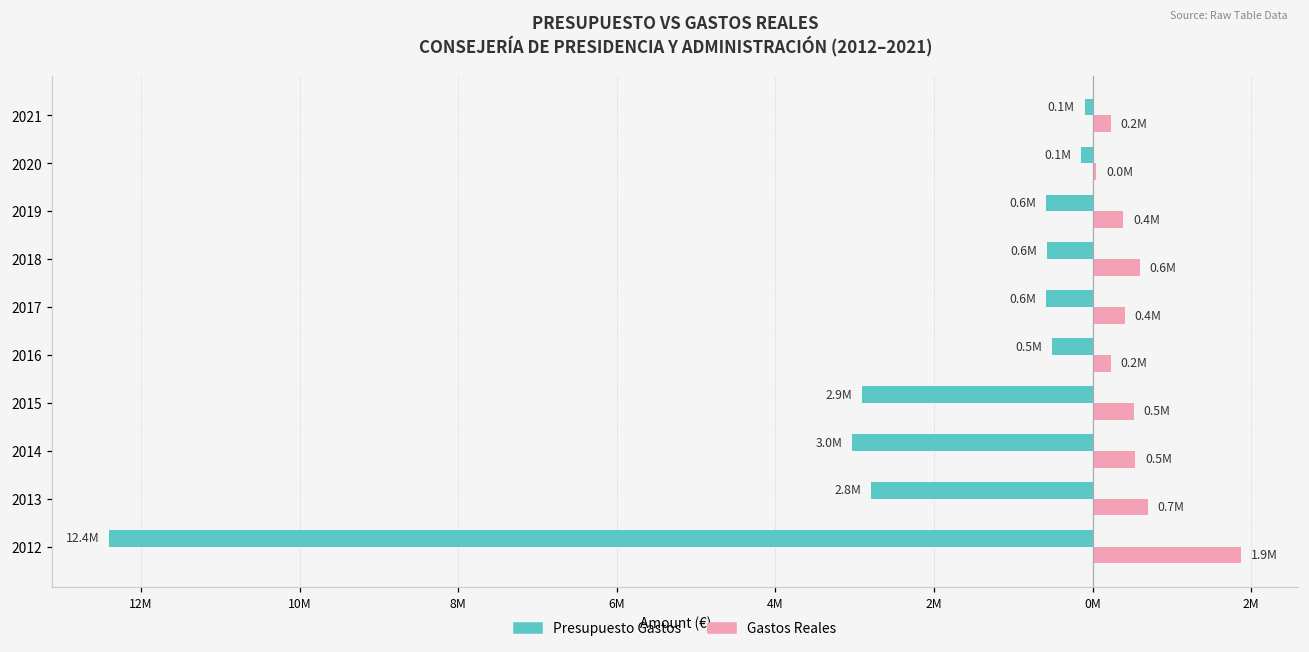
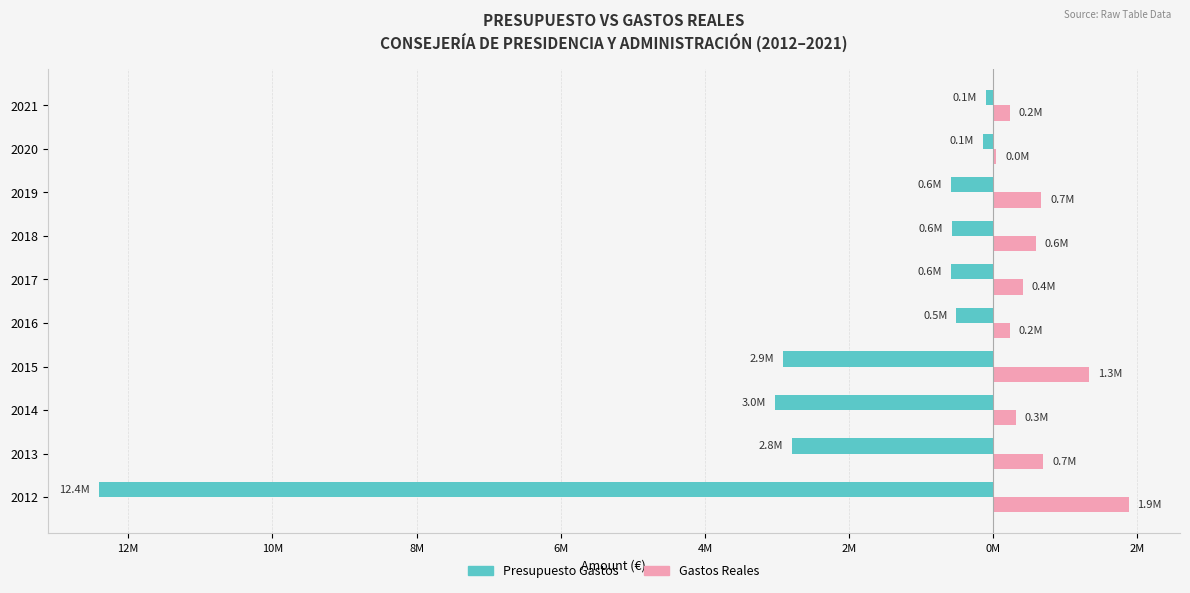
Gastos Reales, 2019: 0.4M -> 0.7M
Gastos Reales, 2015: 0.5M -> 1.3M
Gastos Reales, 2014: 0.5M -> 0.3M
